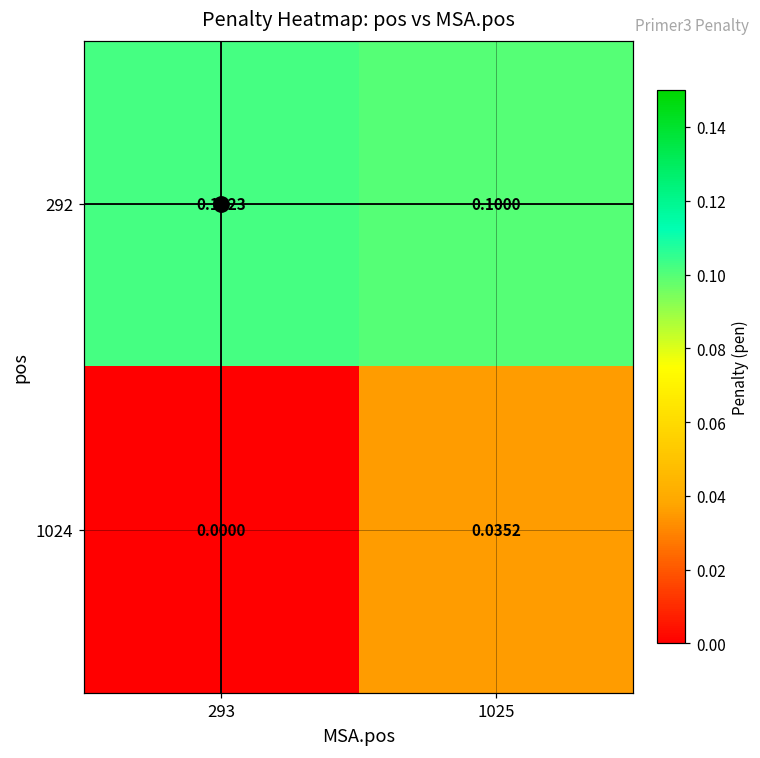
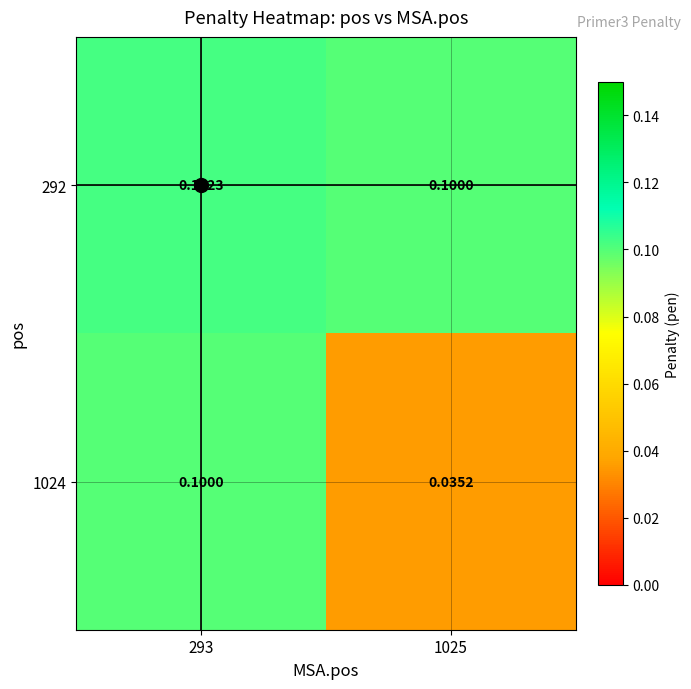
1024, 293: 0.0000 -> 0.1000
